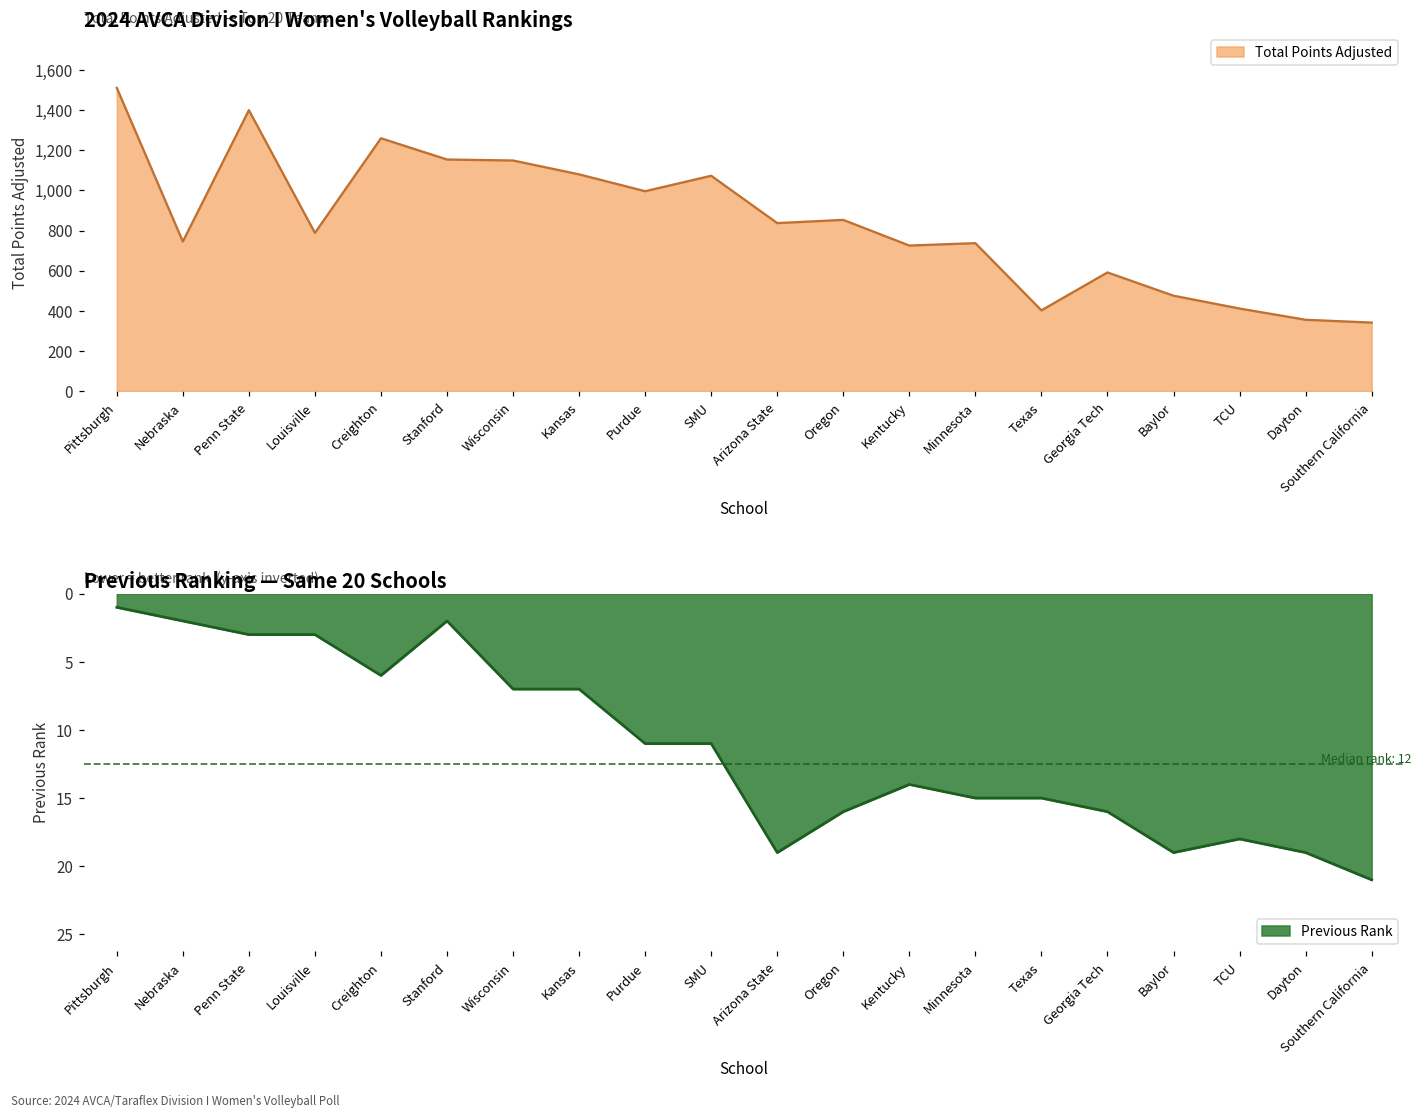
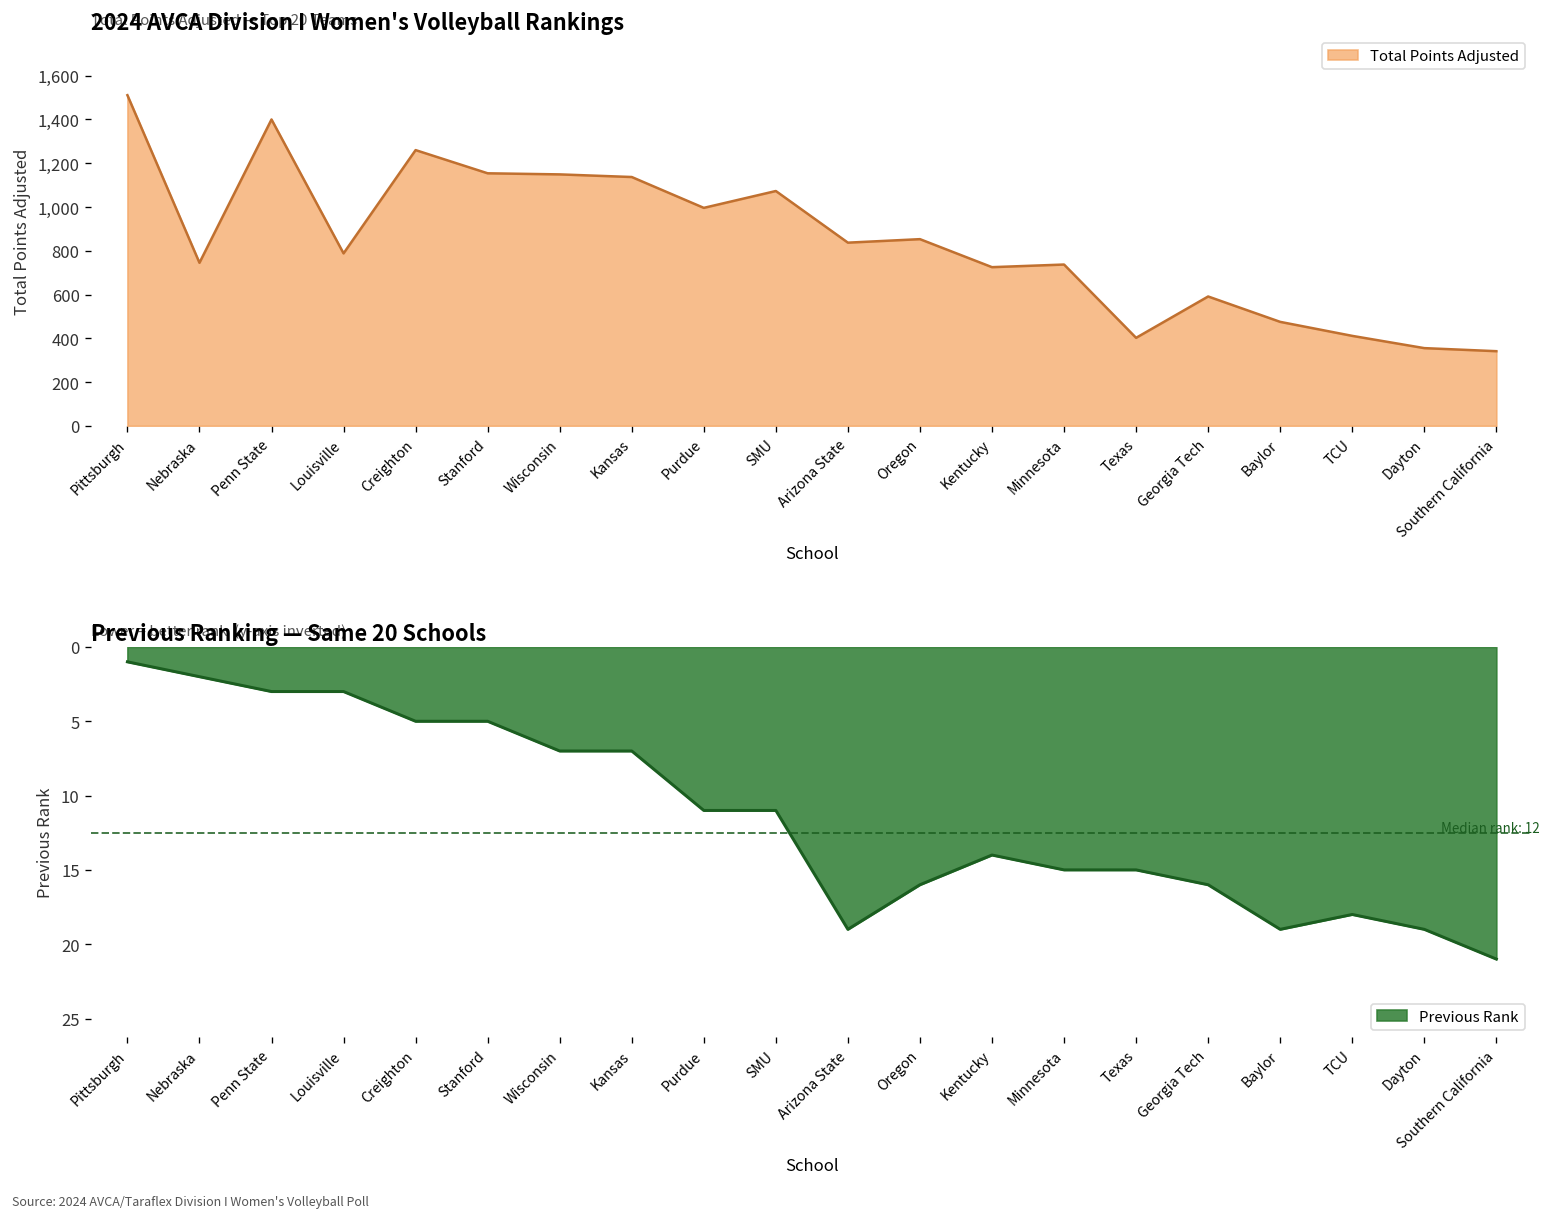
2024 AVCA Division I Women's Volleyball Rankings, Kansas: 1,080 -> 1,140
Previous Ranking — Same 20 Schools, Creighton: 6 -> 5
Previous Ranking — Same 20 Schools, Stanford: 2 -> 5
